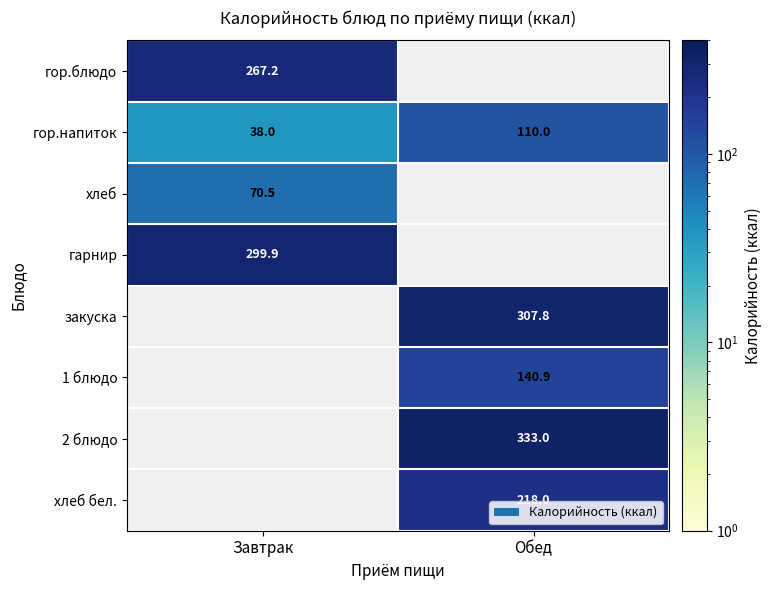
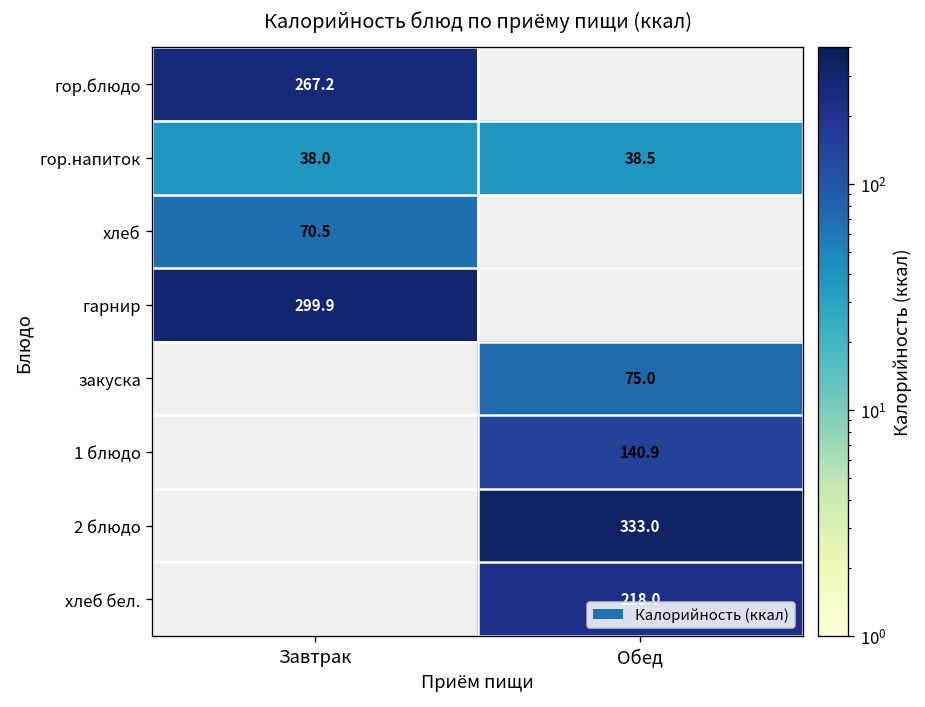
гор.напиток, Обед: 110.0 -> 38.5
закуска, Обед: 307.8 -> 75.0
